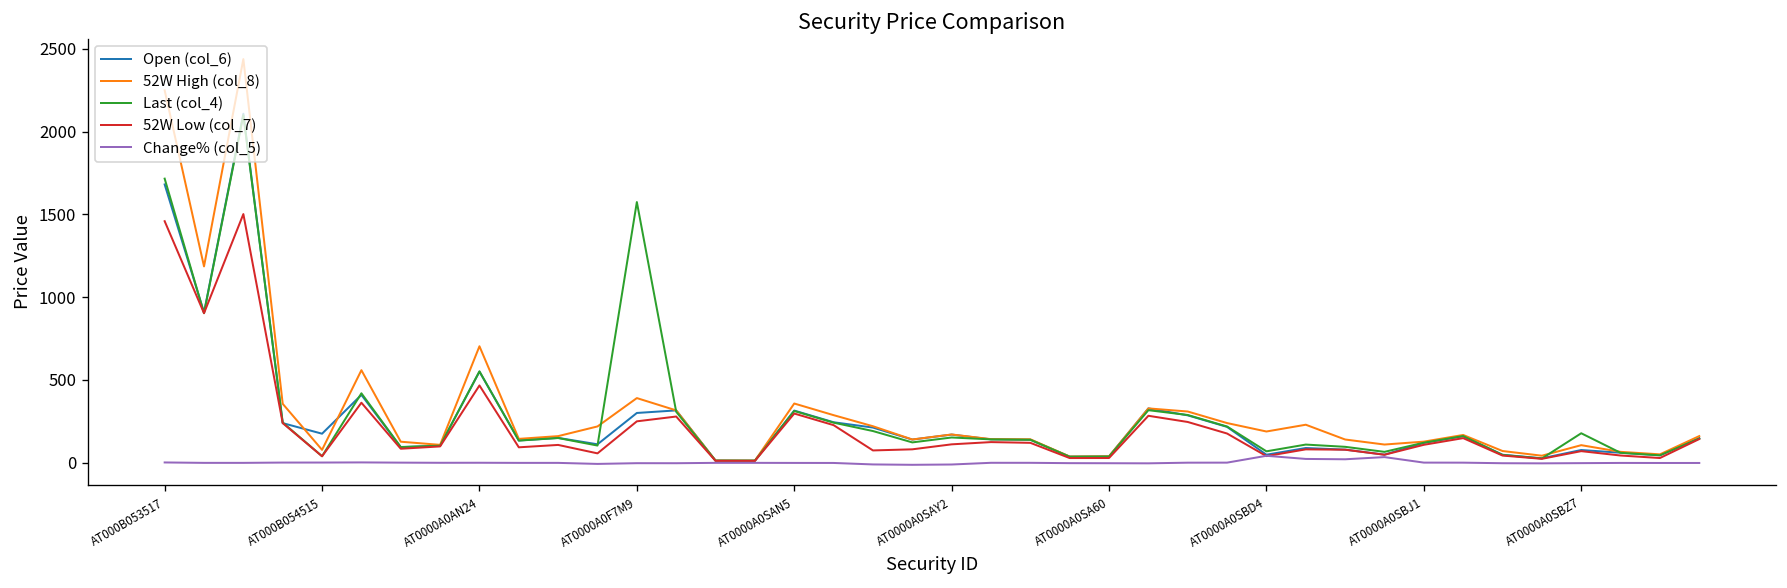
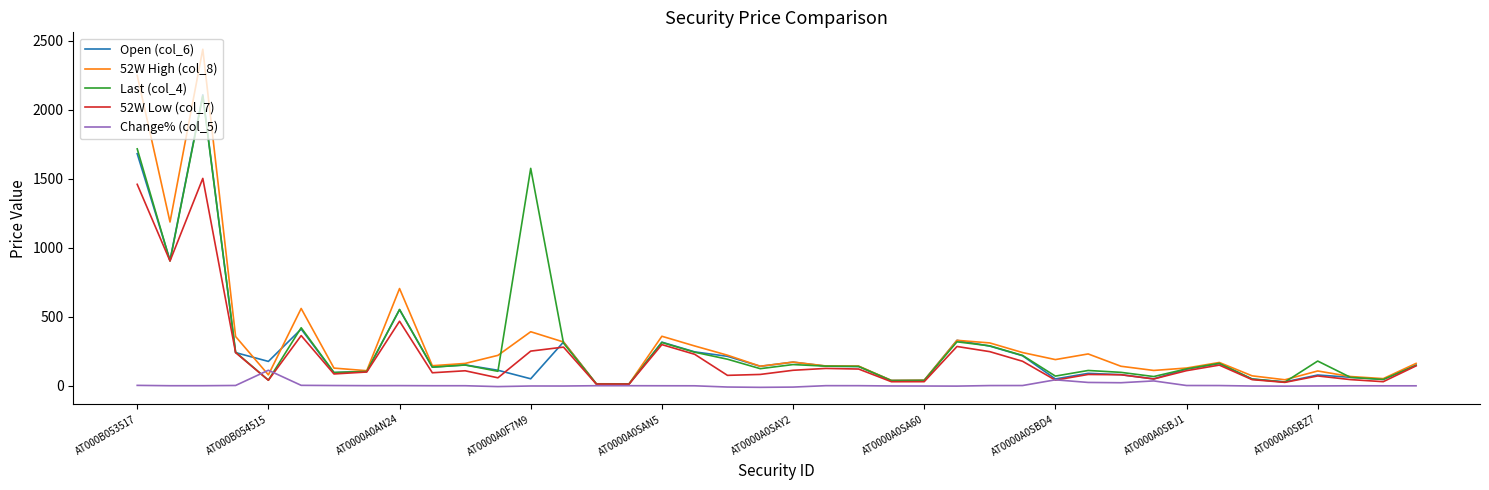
Change% (col_5), AT000B054515: 0 -> 110
Open (col_6), AT0000A0F7M9: 300 -> 50
